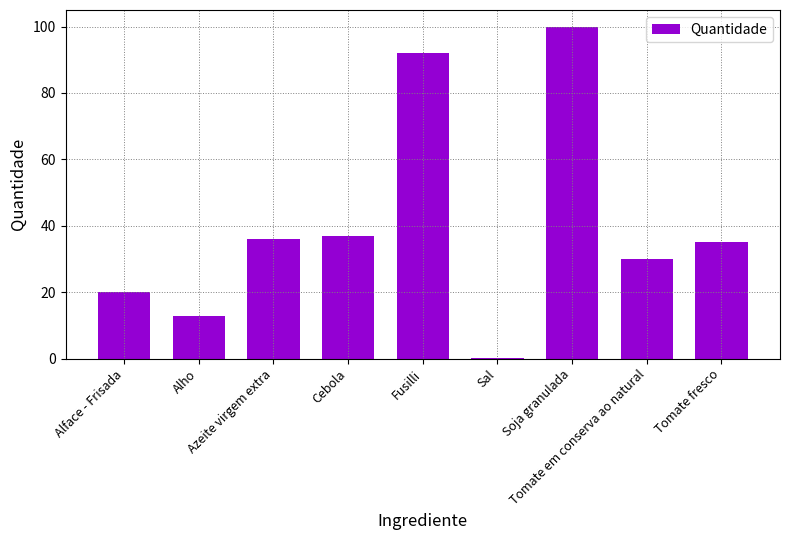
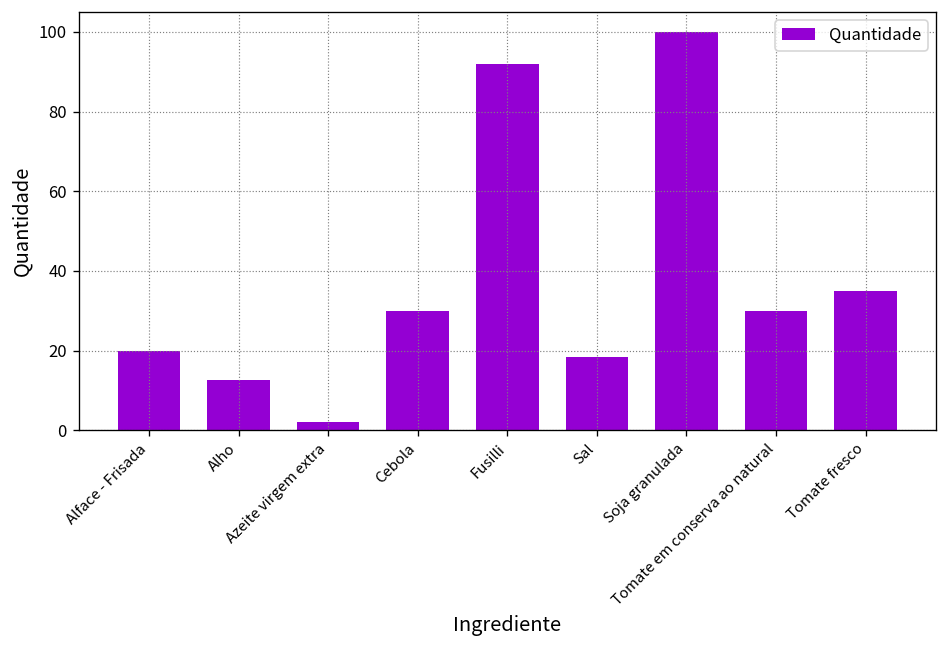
Azeite virgem extra: 36 -> 2
Cebola: 37 -> 30
Sal: 0 -> 18
